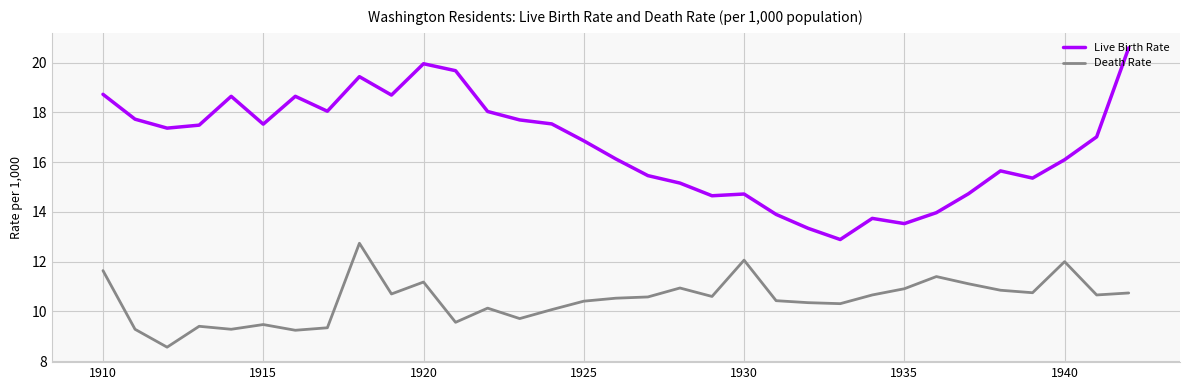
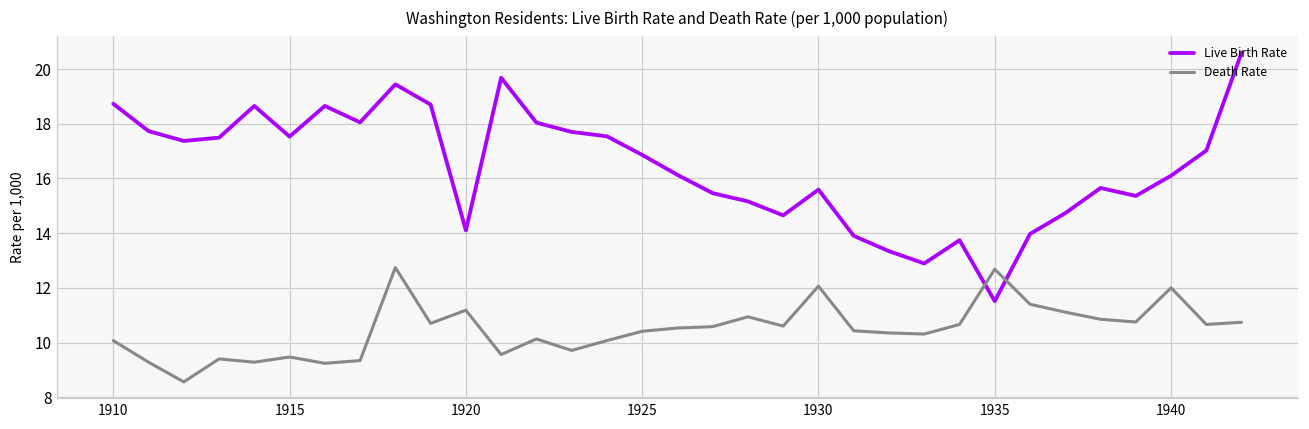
Death Rate, 1910: 11.6 -> 10.1
Live Birth Rate, 1920: 20.0 -> 14.1
Live Birth Rate, 1930: 14.7 -> 15.6
Live Birth Rate, 1935: 13.5 -> 11.5
Death Rate, 1935: 10.9 -> 12.7
